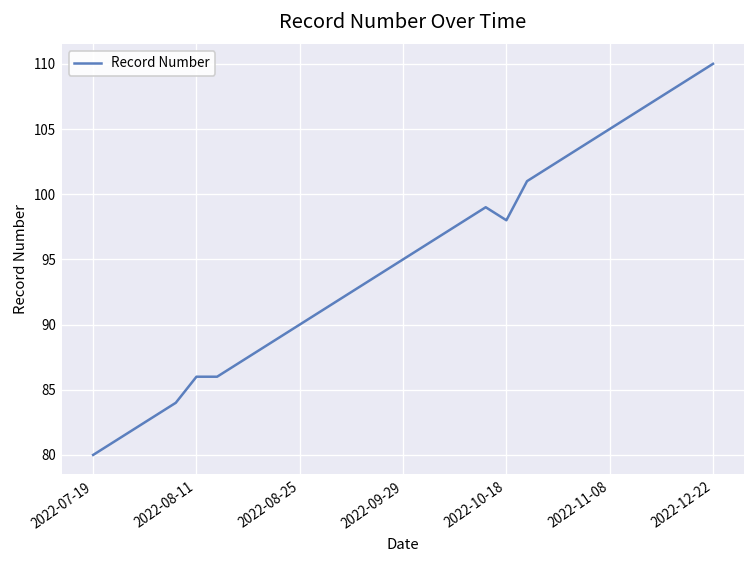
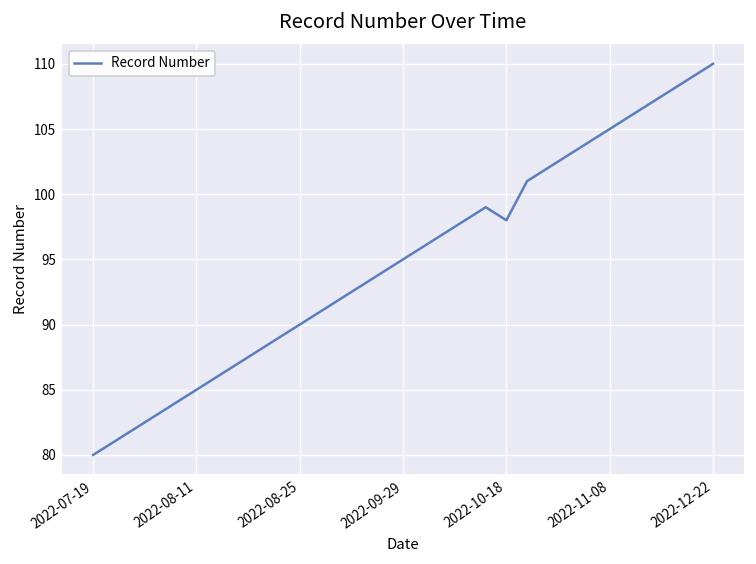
2022-08-11: 86 -> 85
